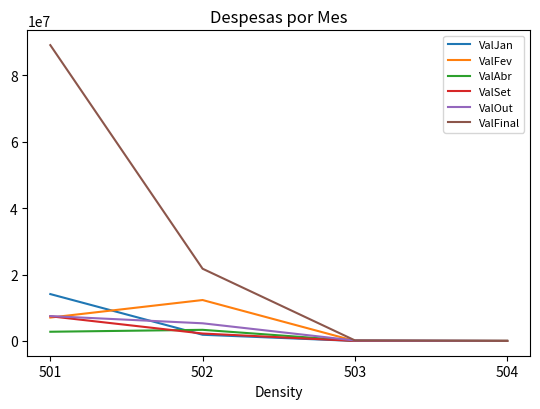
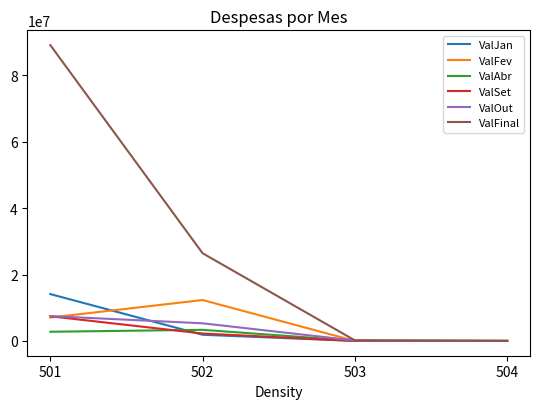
ValFinal, 502: 22000000 -> 26000000
